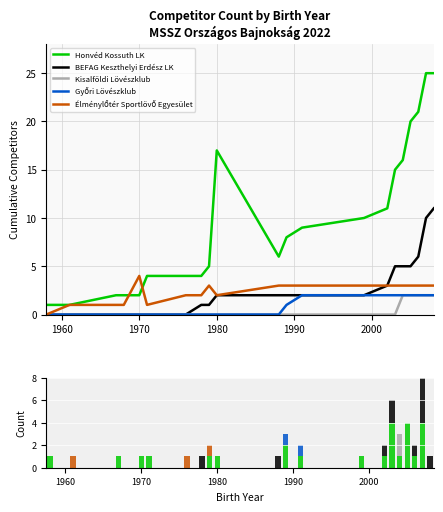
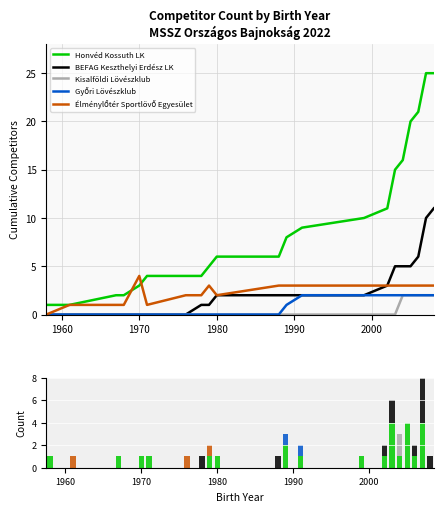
Competitor Count by Birth Year MSSZ Országos Bajnokság 2022, Honvéd Kossuth LK, 1970: 2 -> 3
Competitor Count by Birth Year MSSZ Országos Bajnokság 2022, Honvéd Kossuth LK, 1980: 17 -> 6
